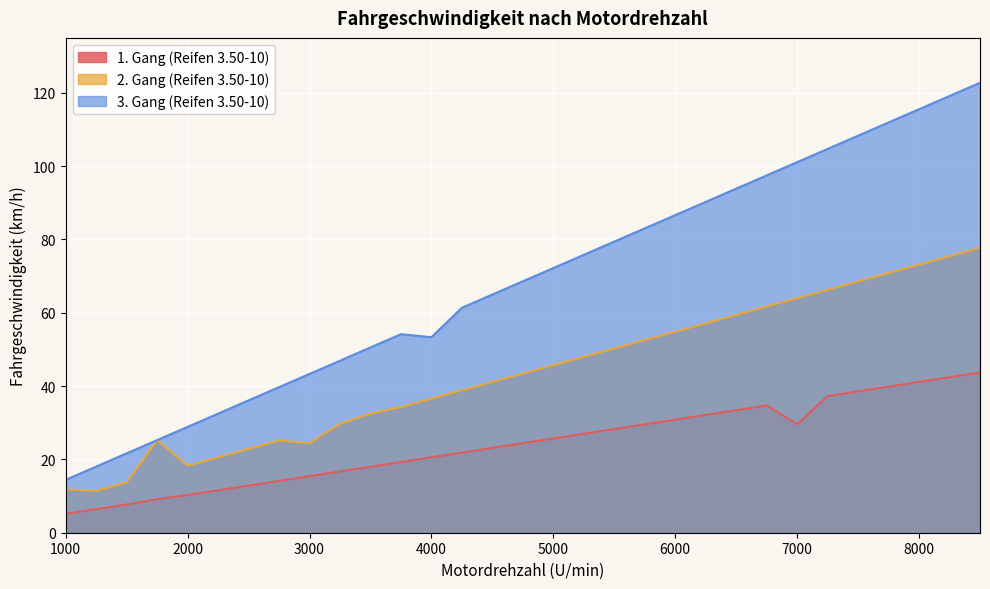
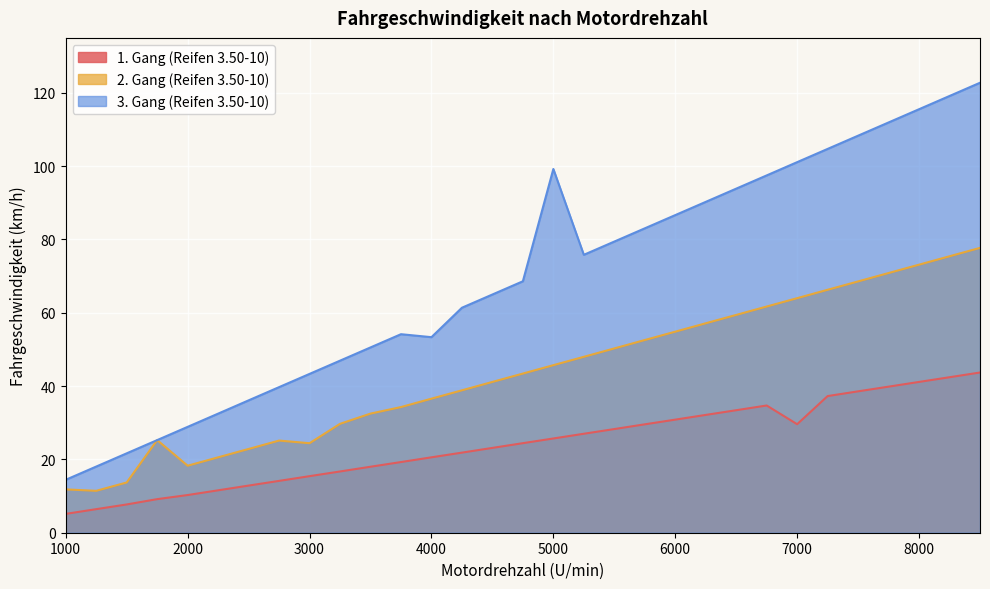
3. Gang (Reifen 3.50-10), 5000: 72 -> 99
